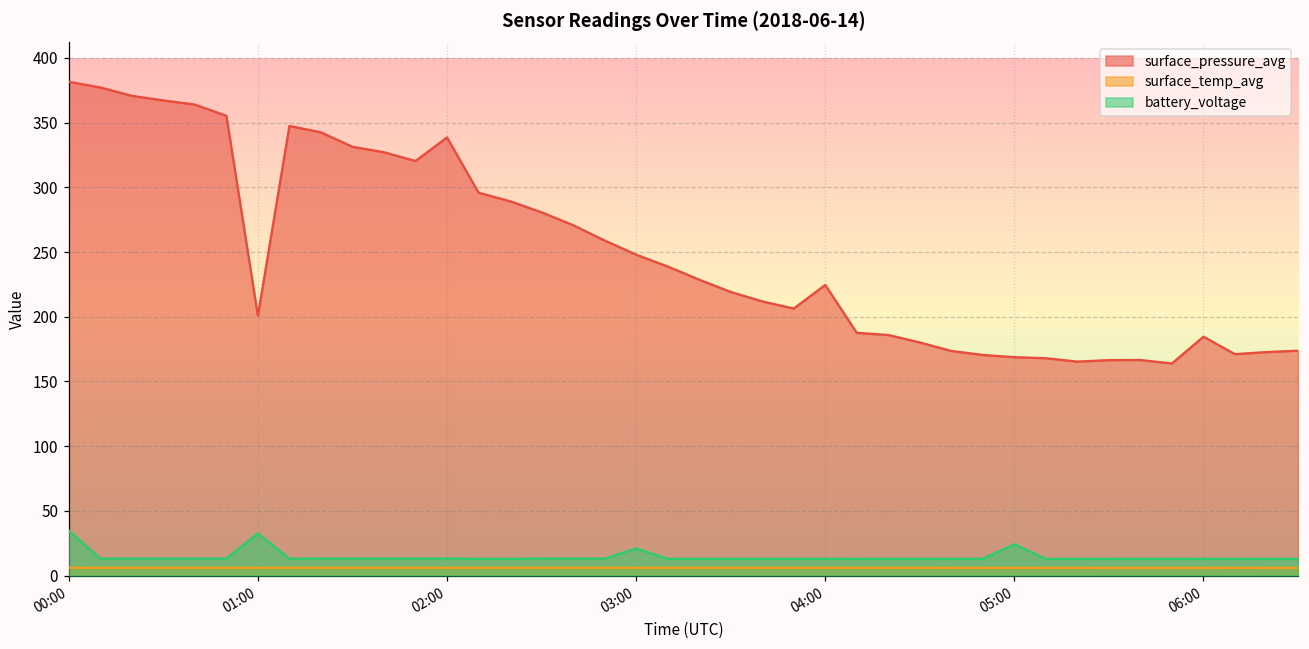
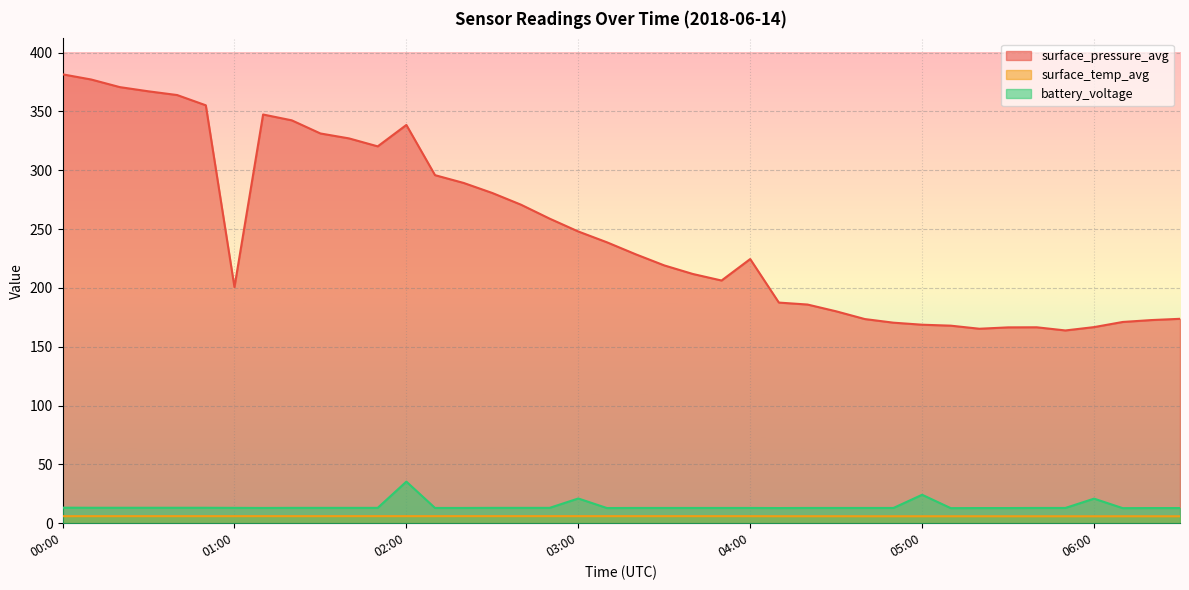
battery_voltage, 00:00: 35 -> 13
battery_voltage, 01:00: 33 -> 13
battery_voltage, 02:00: 13 -> 35
surface_pressure_avg, 06:00: 185 -> 167
battery_voltage, 06:00: 13 -> 21
